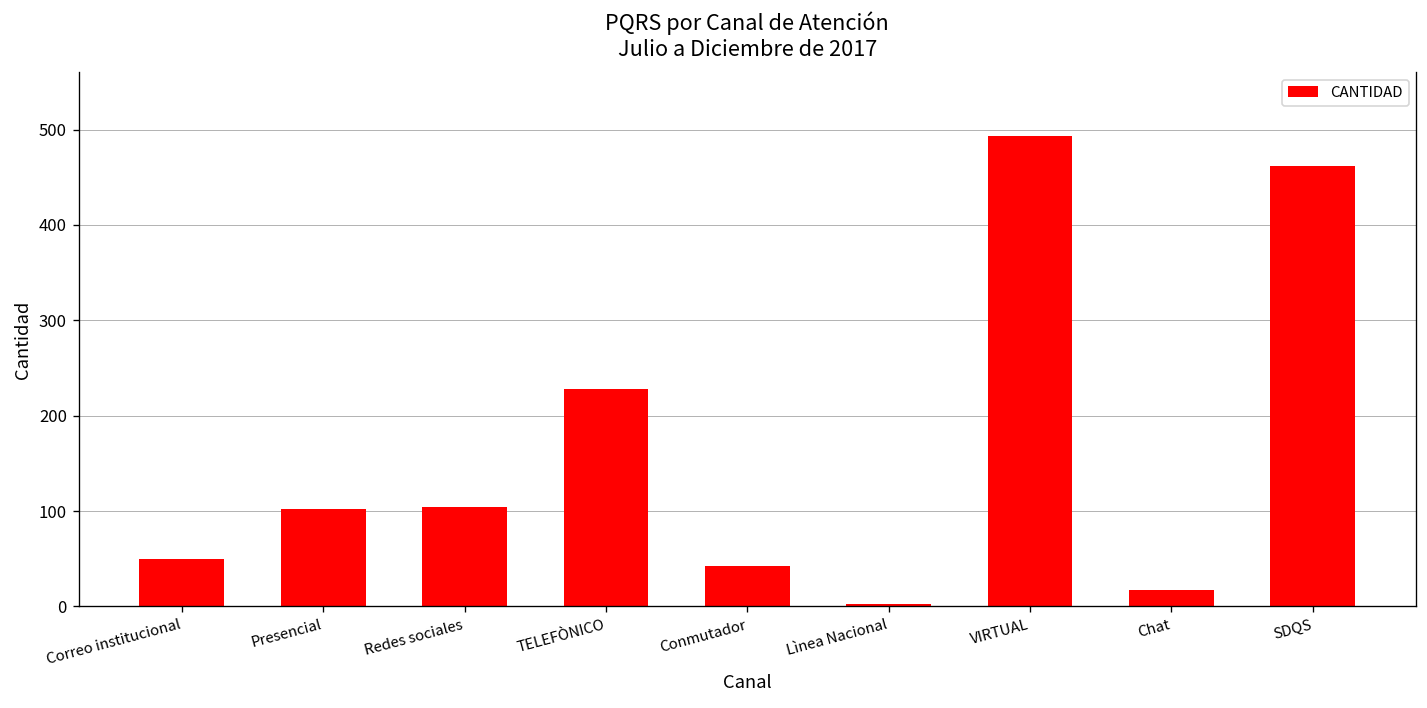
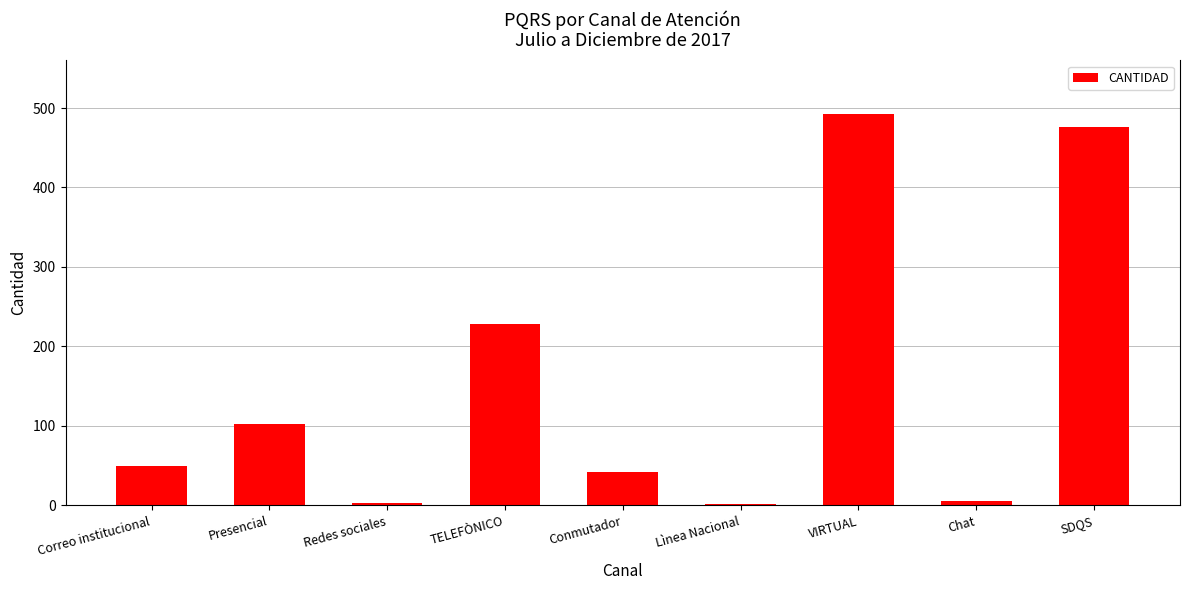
Redes sociales: 100 -> 0
Chat: 20 -> 10
SDQS: 460 -> 480
